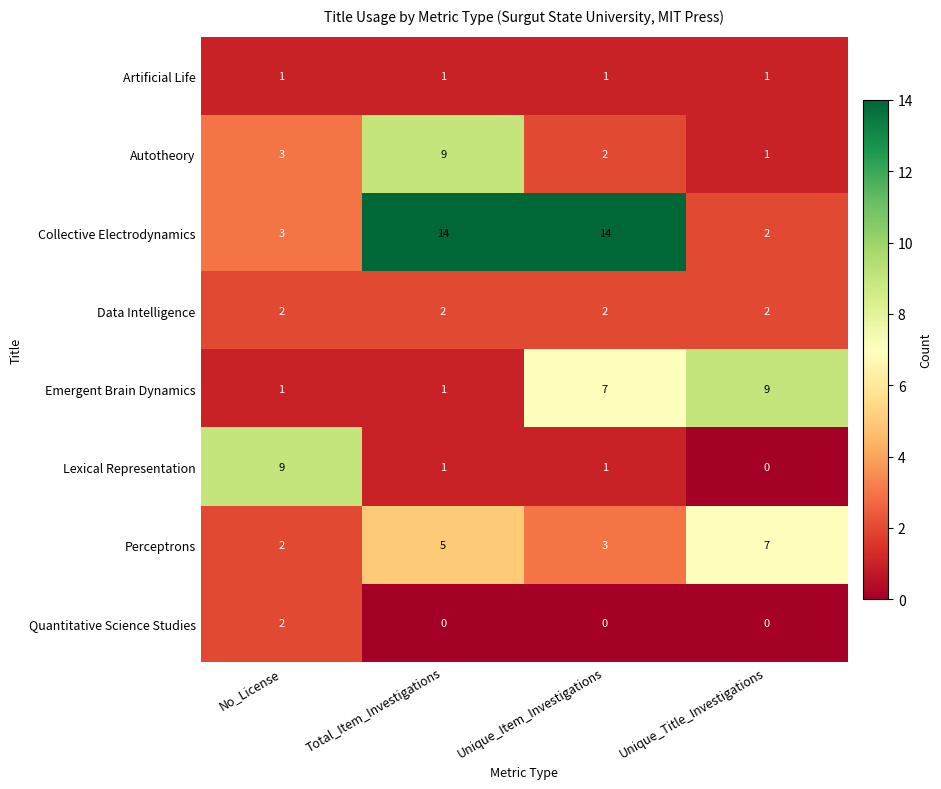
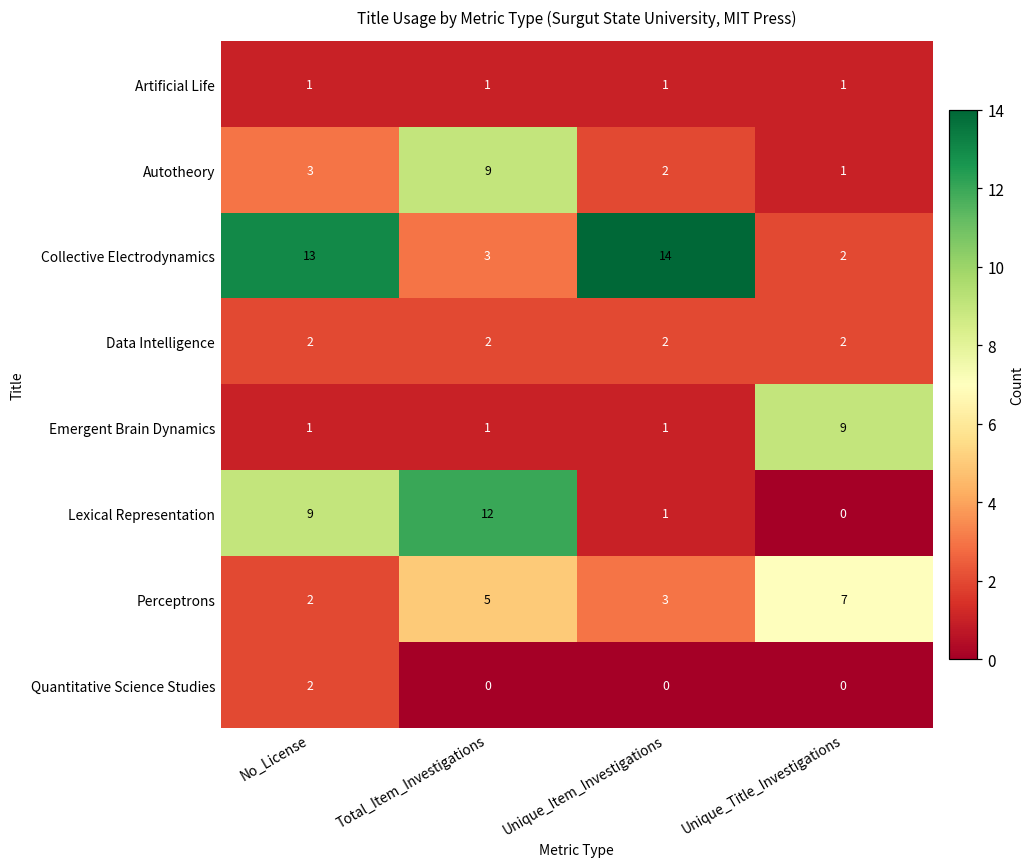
Collective Electrodynamics, No_License: 3 -> 13
Collective Electrodynamics, Total_Item_Investigations: 14 -> 3
Emergent Brain Dynamics, Unique_Item_Investigations: 7 -> 1
Lexical Representation, Total_Item_Investigations: 1 -> 12
